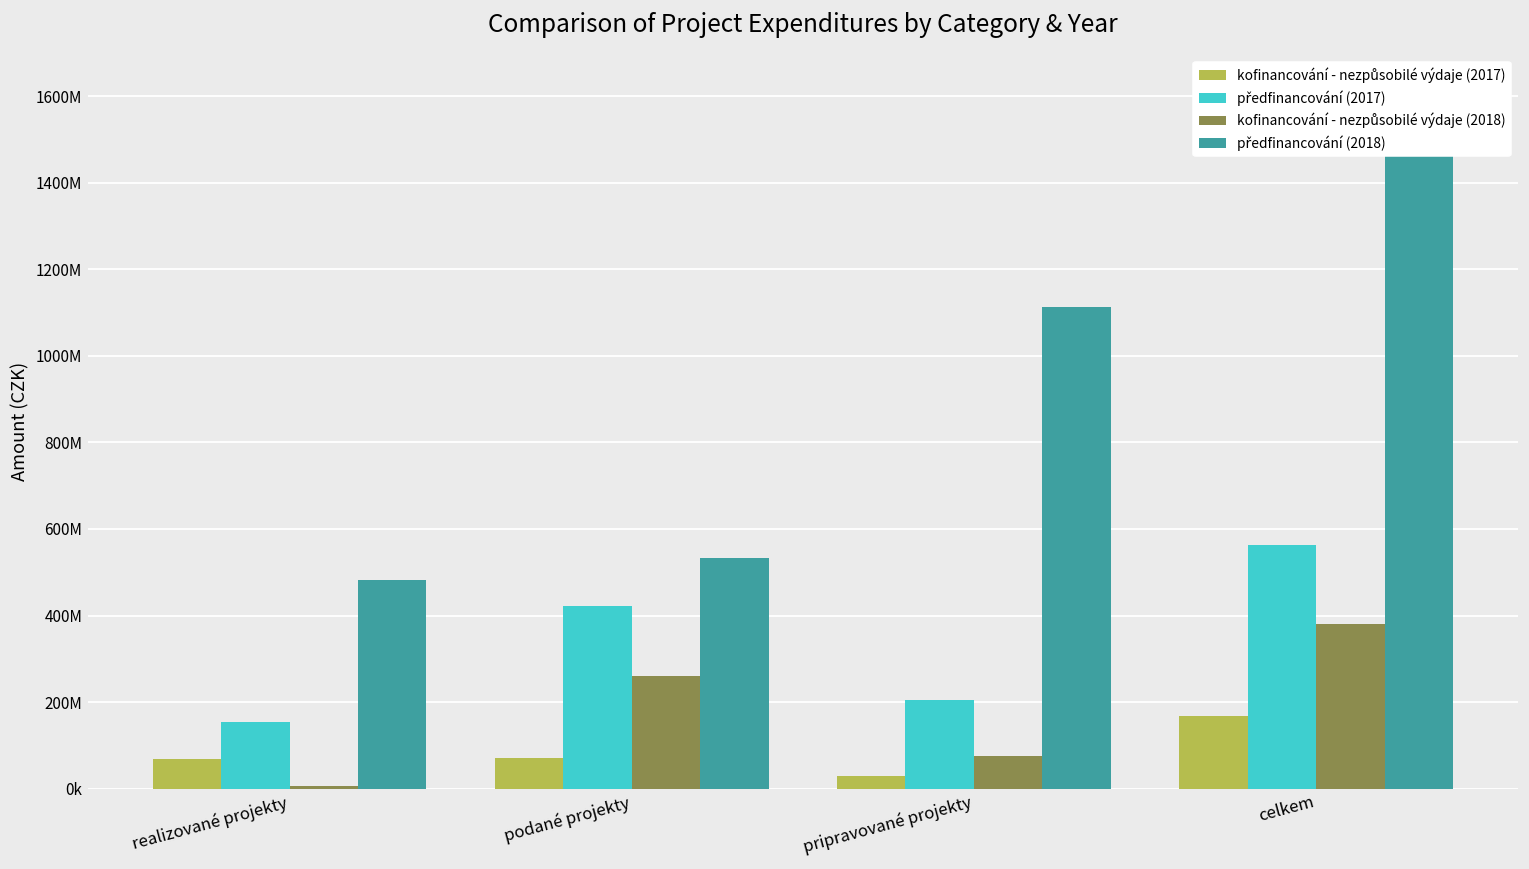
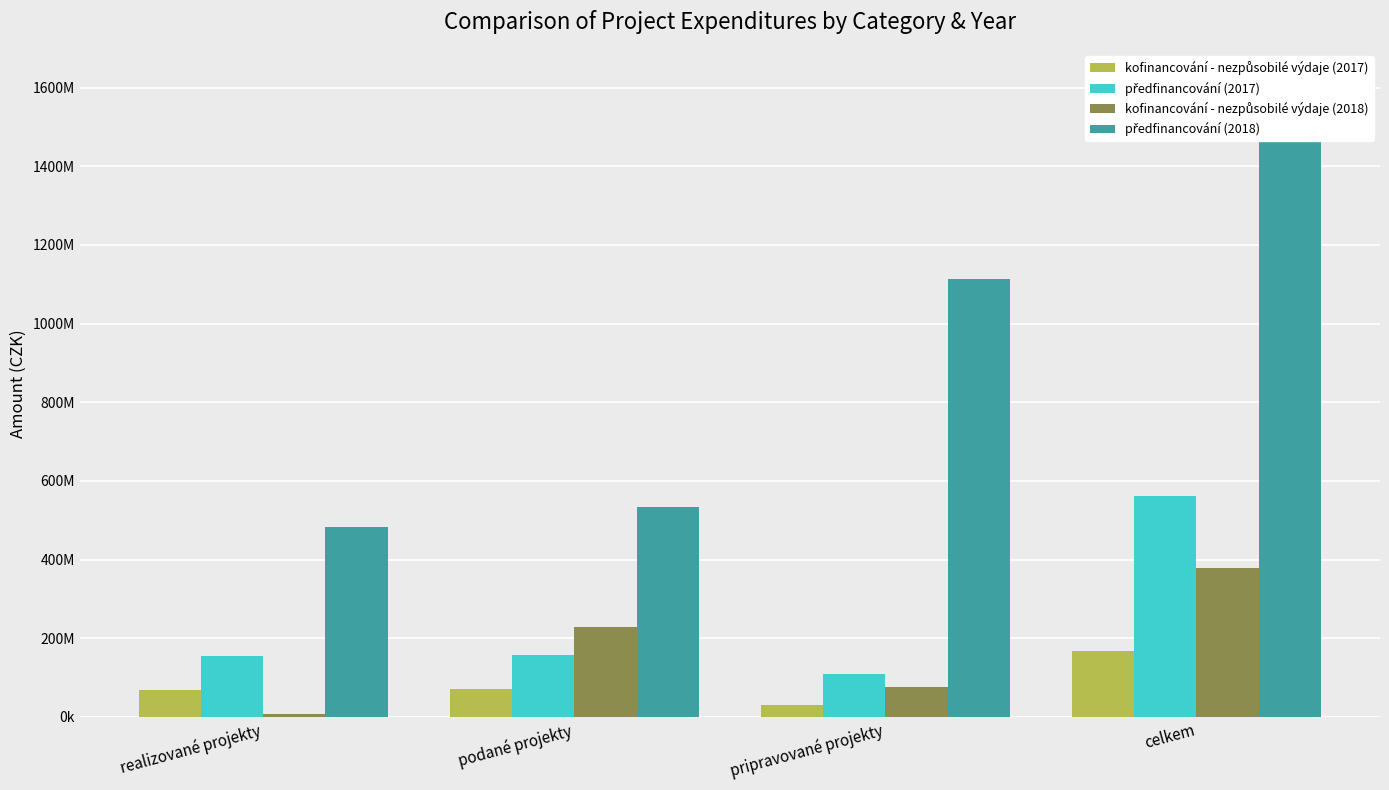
předfinancování (2017), podané projekty: 420000000 -> 160000000
kofinancování - nezpůsobilé výdaje (2018), podané projekty: 260000000 -> 230000000
předfinancování (2017), pripravované projekty: 210000000 -> 110000000
